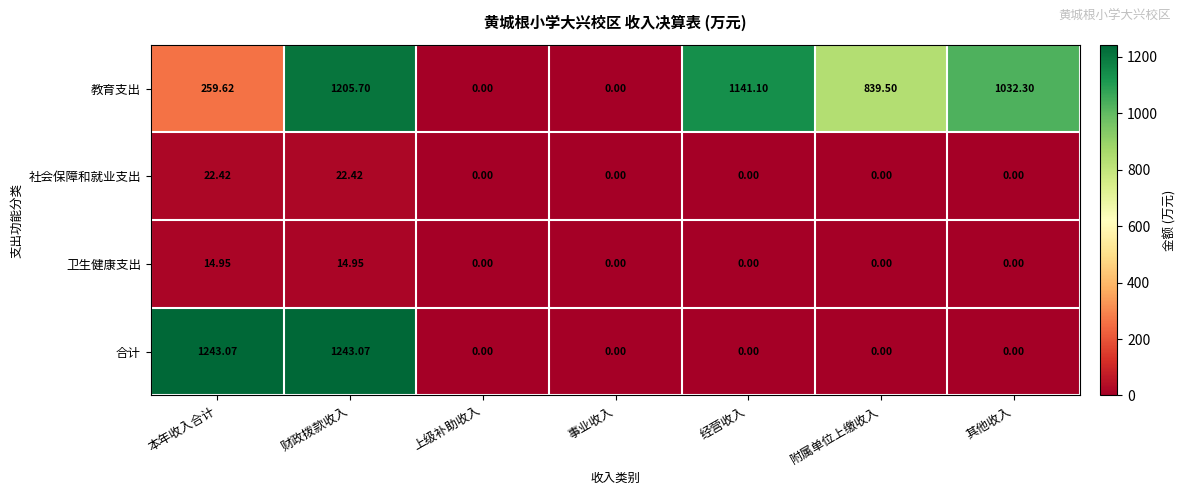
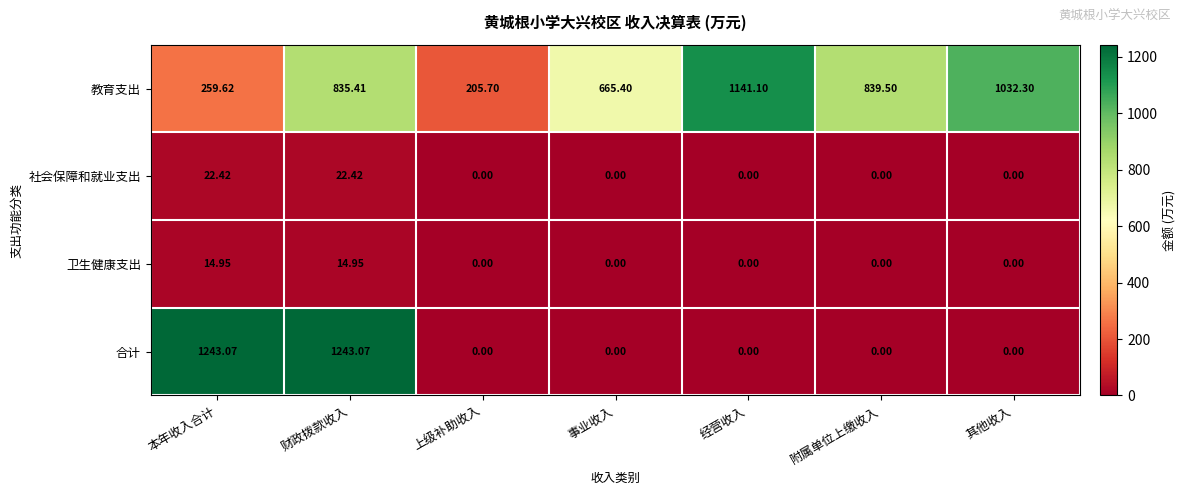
教育支出, 财政拨款收入: 1205.70 -> 835.41
教育支出, 上级补助收入: 0.00 -> 205.70
教育支出, 事业收入: 0.00 -> 665.40
